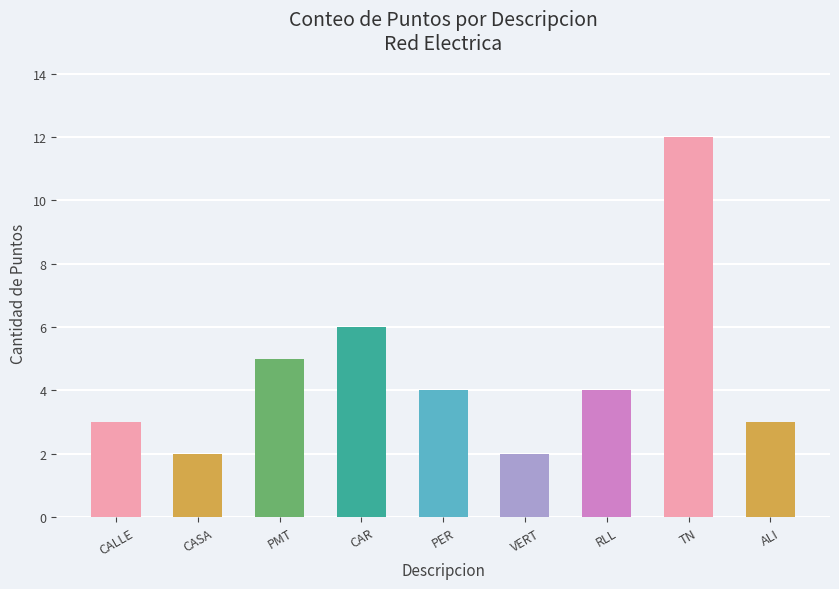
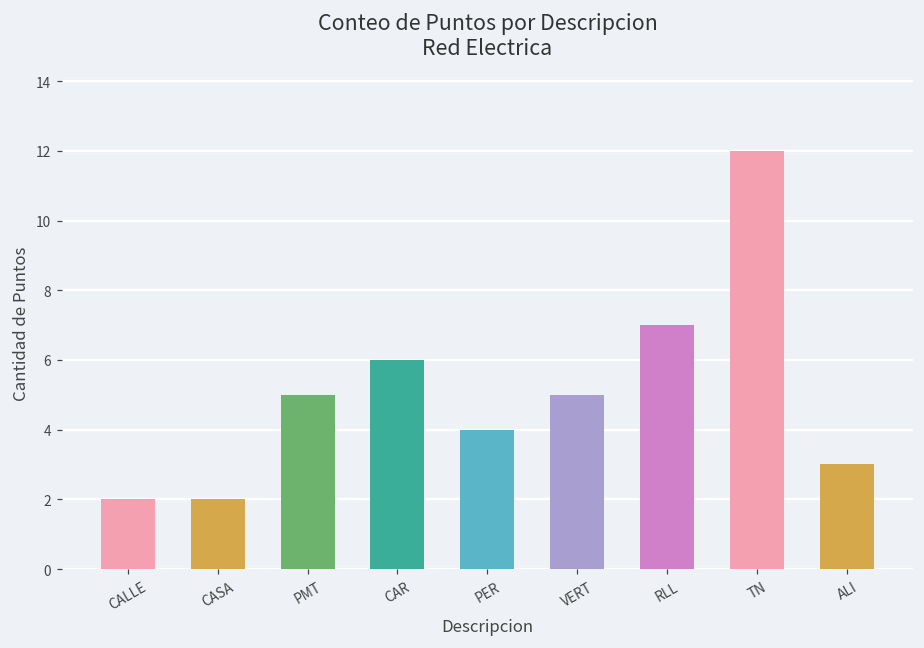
CALLE: 3 -> 2
VERT: 2 -> 5
RLL: 4 -> 7
